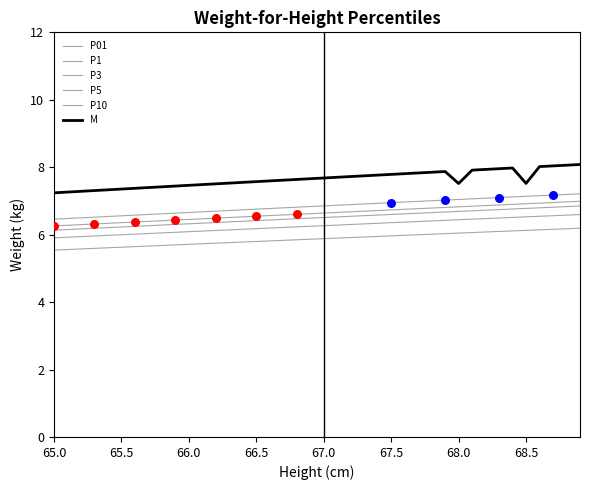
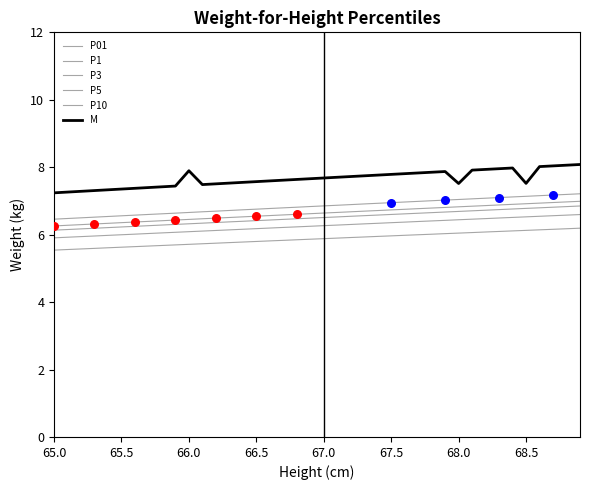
M, 66.0: 7.5 -> 7.9
